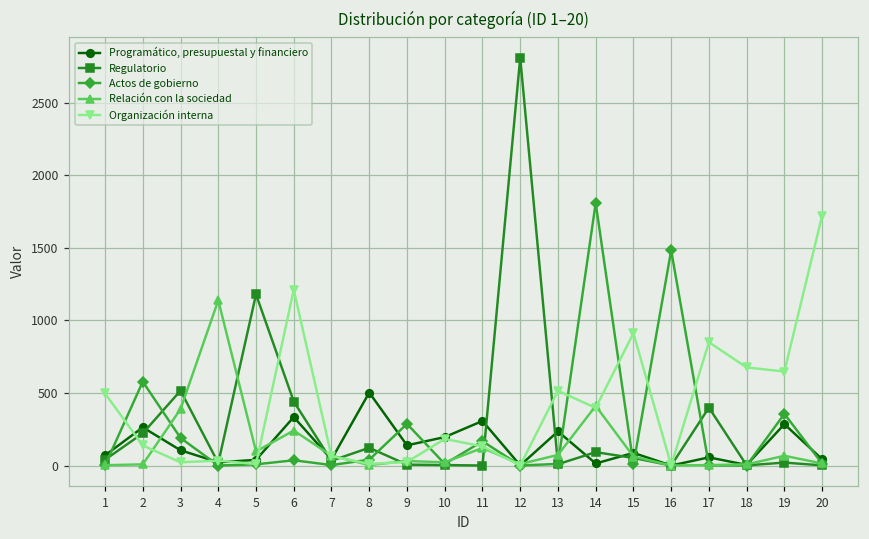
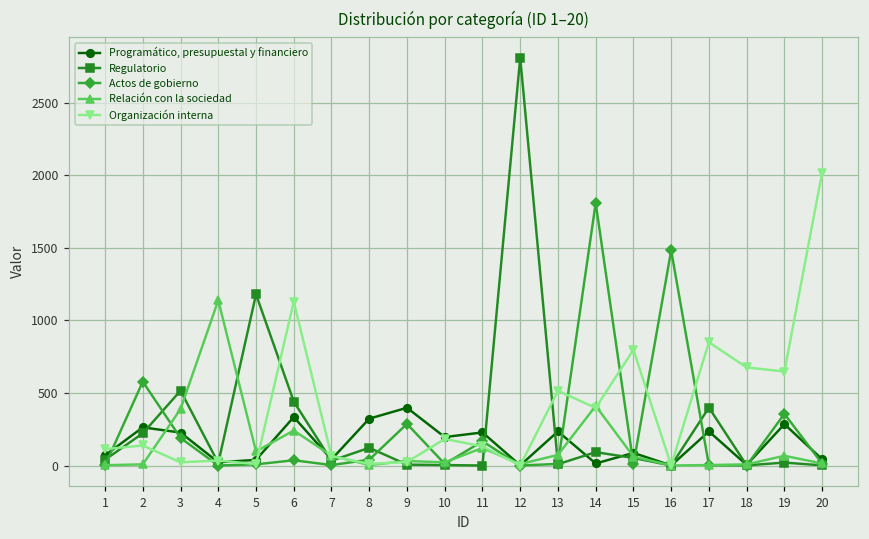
Organización interna, 1: 500 -> 110
Programático, presupuestal y financiero, 3: 110 -> 230
Organización interna, 6: 1210 -> 1130
Programático, presupuestal y financiero, 8: 500 -> 320
Programático, presupuestal y financiero, 9: 140 -> 400
Programático, presupuestal y financiero, 11: 310 -> 230
Organización interna, 15: 910 -> 800
Programático, presupuestal y financiero, 17: 60 -> 240
Organización interna, 20: 1720 -> 2020
